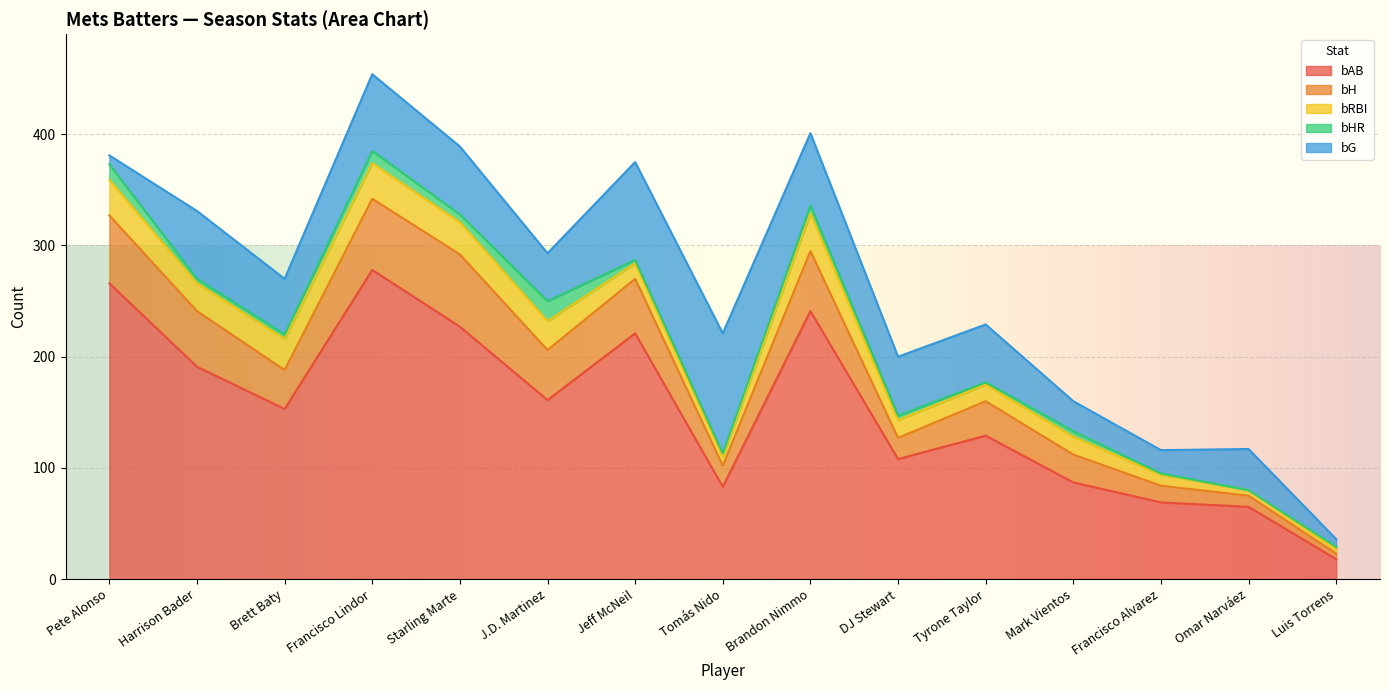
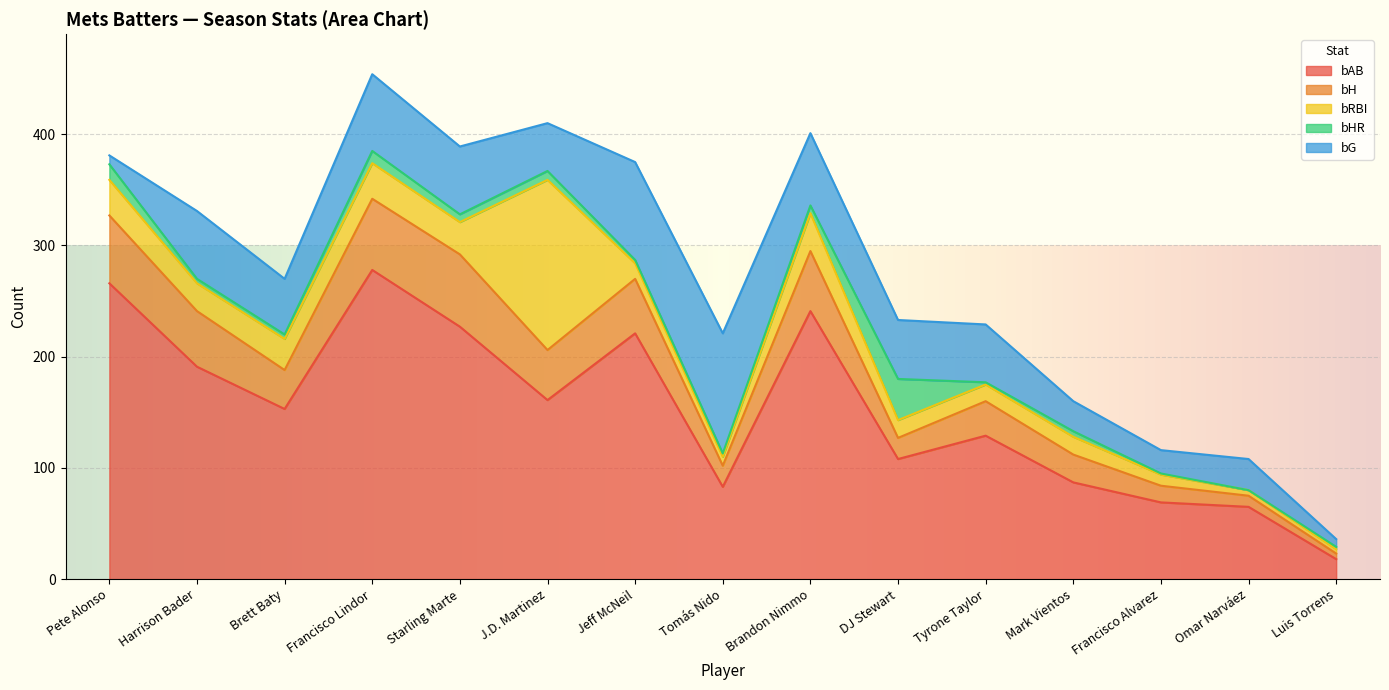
bRBI, J.D. Martinez: 26 -> 153
bHR, J.D. Martinez: 18 -> 8
bHR, DJ Stewart: 4 -> 37
bG, Omar Narváez: 37 -> 28
